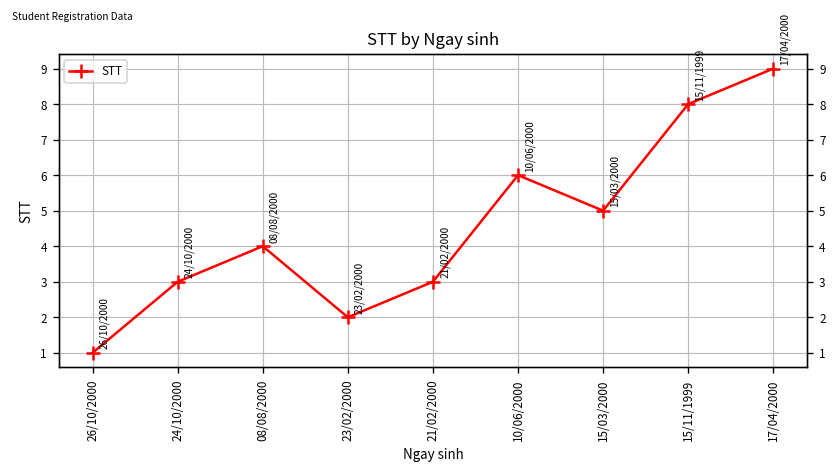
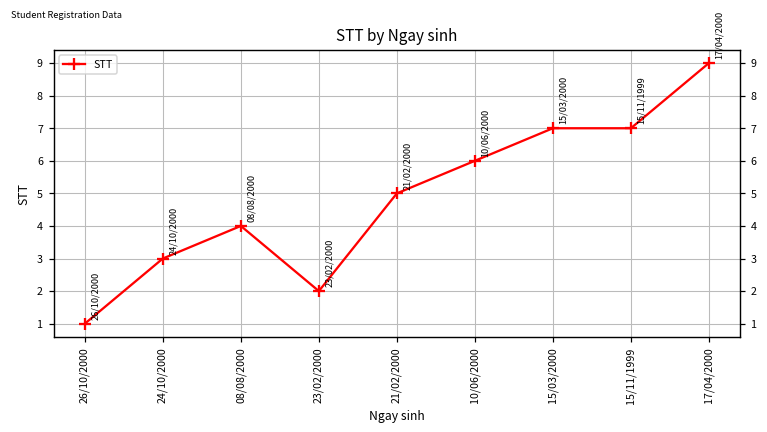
21/02/2000: 3 -> 5
15/03/2000: 5 -> 7
15/11/1999: 8 -> 7
